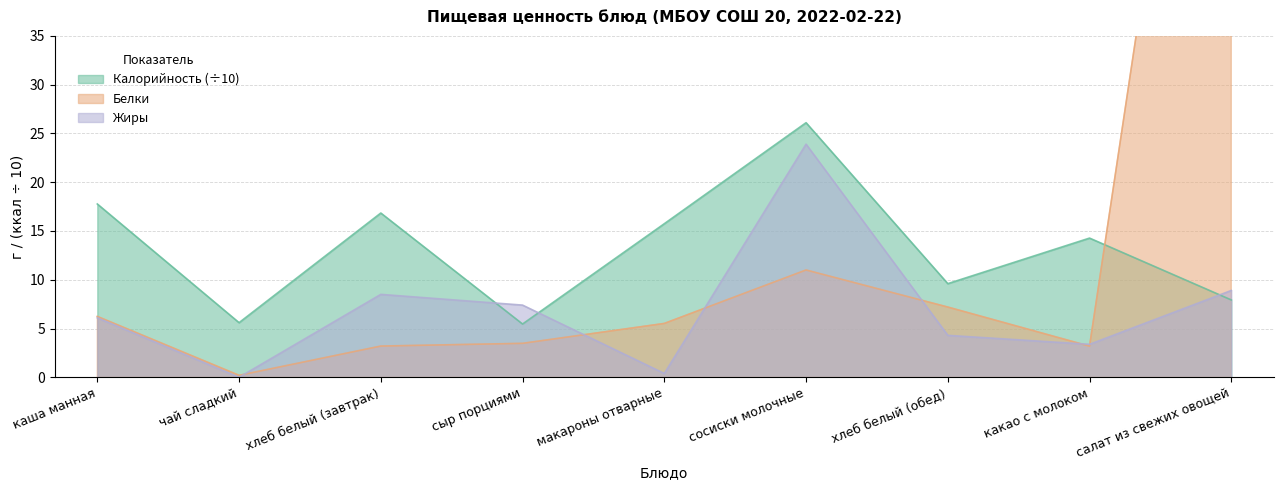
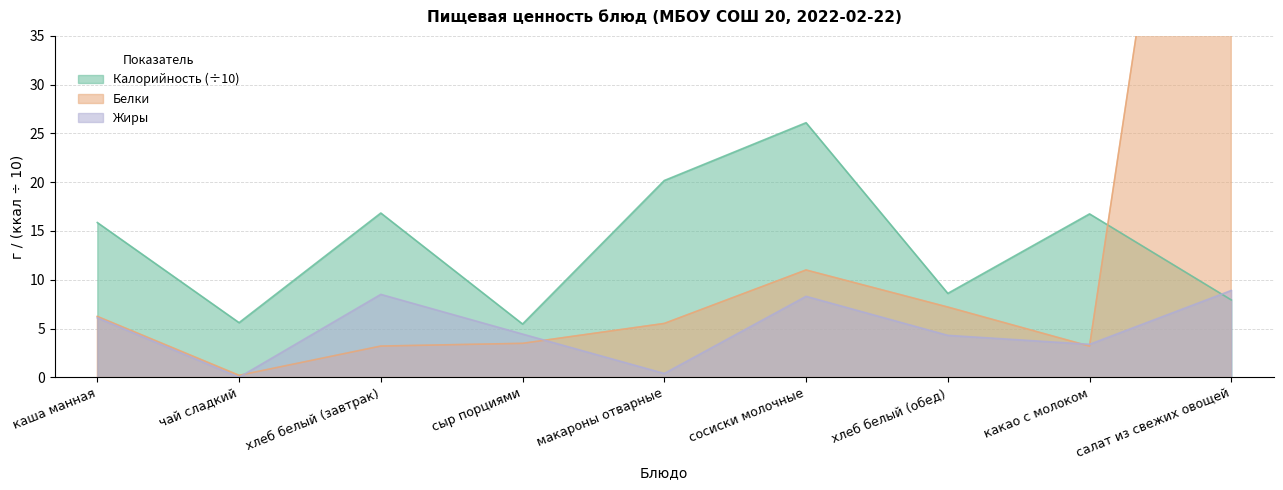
Калорийность (÷10), каша манная: 18 -> 16
Жиры, сыр порциями: 7 -> 4
Калорийность (÷10), макароны отварные: 16 -> 20
Жиры, сосиски молочные: 24 -> 8
Калорийность (÷10), хлеб белый (обед): 10 -> 9
Калорийность (÷10), какао с молоком: 14 -> 17
